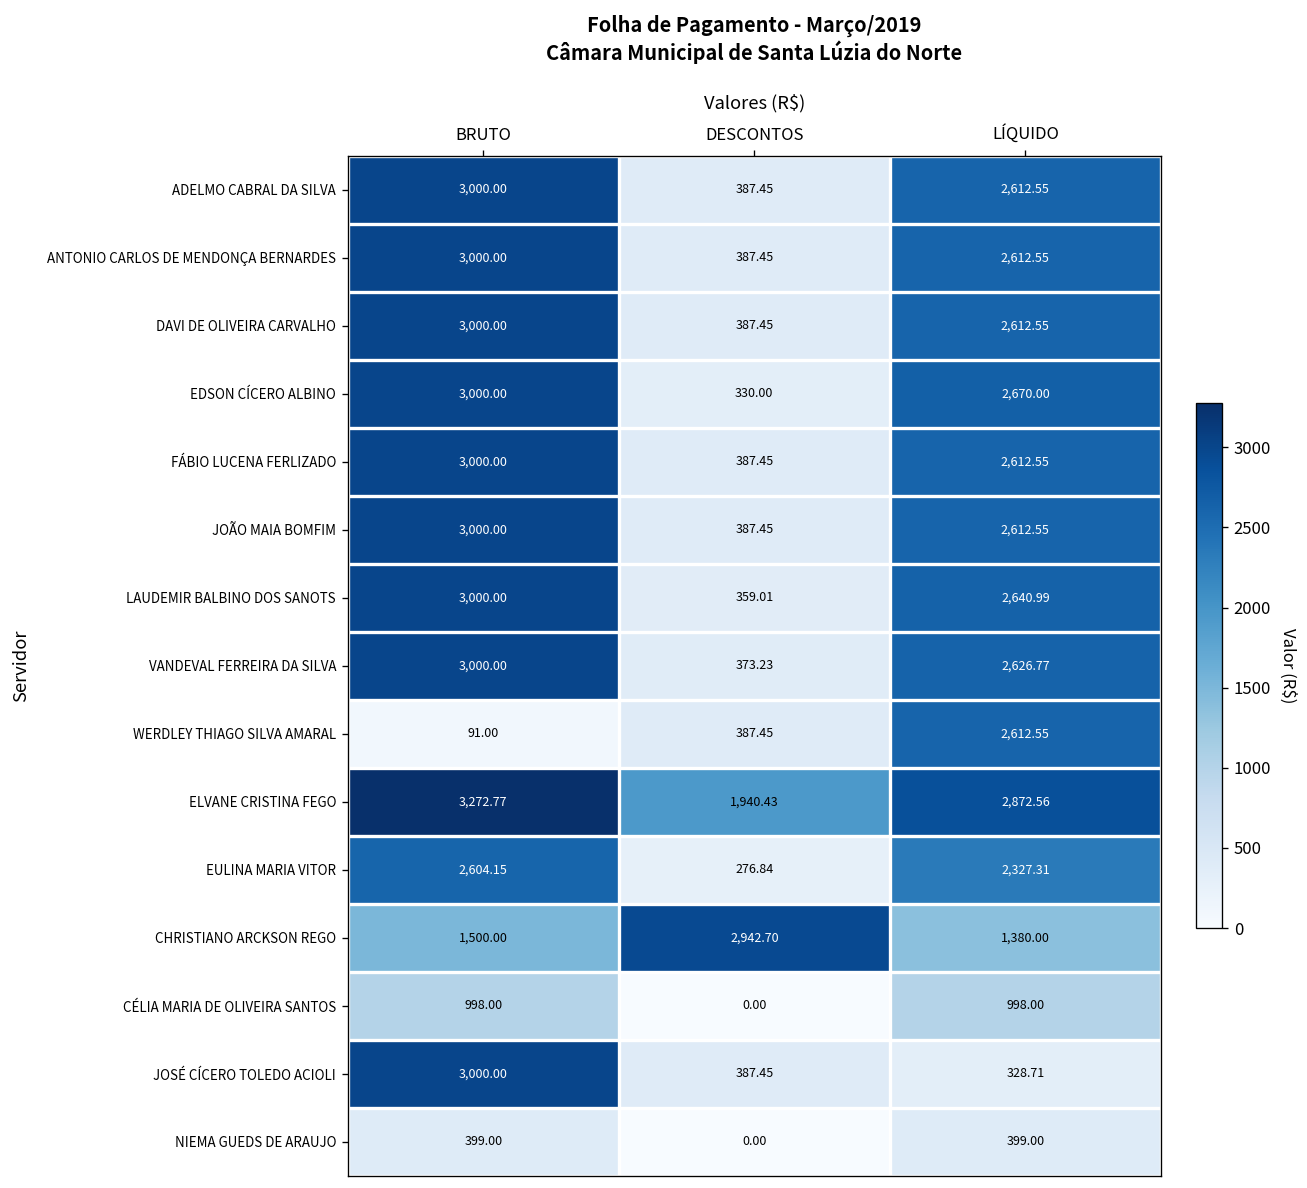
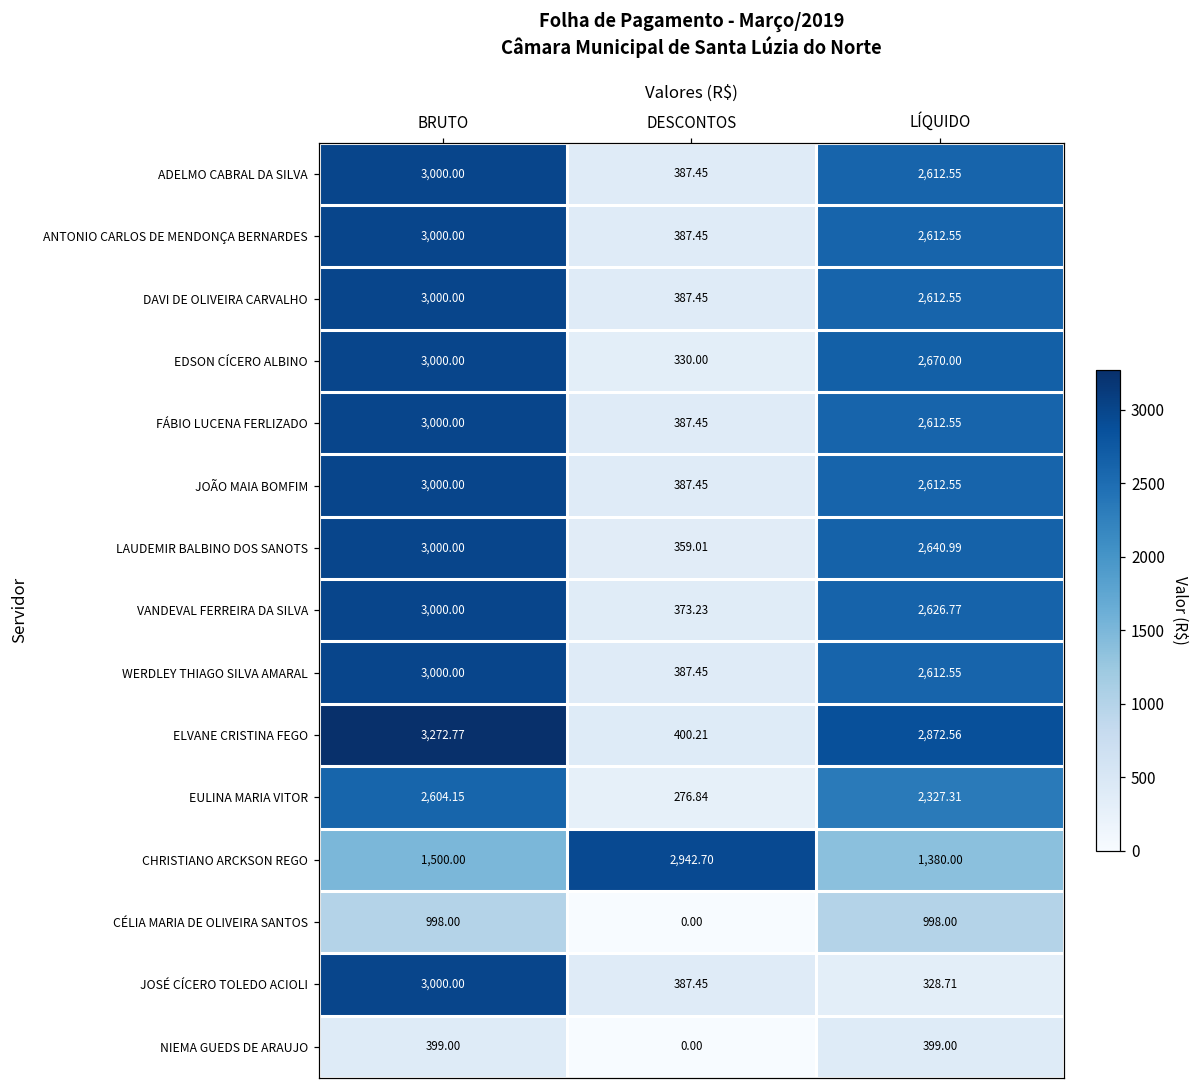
WERDLEY THIAGO SILVA AMARAL, BRUTO: 91.00 -> 3,000.00
ELVANE CRISTINA FEGO, DESCONTOS: 1,940.43 -> 400.21
